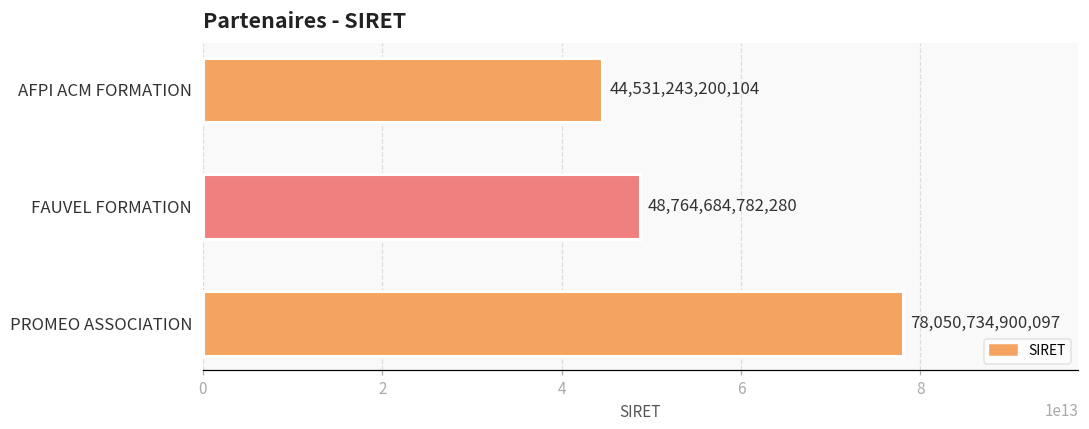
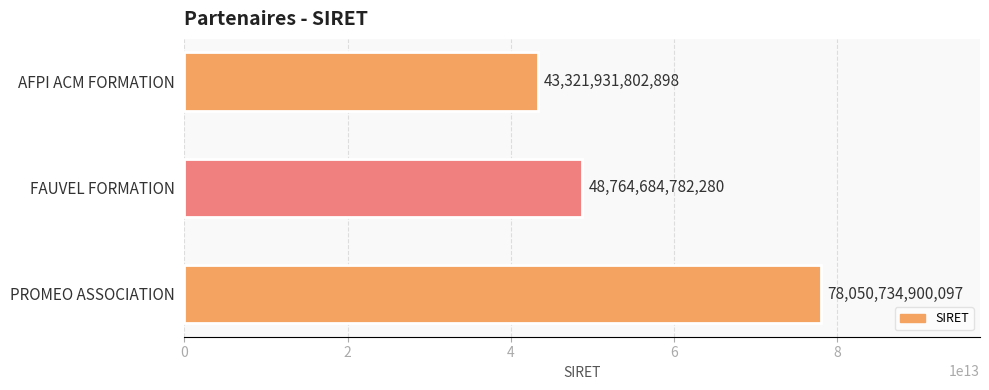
AFPI ACM FORMATION: 44,531,243,200,104 -> 43,321,931,802,898
